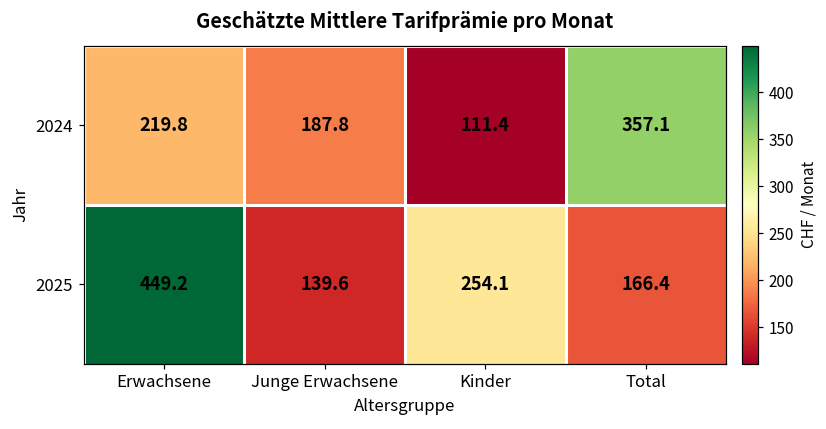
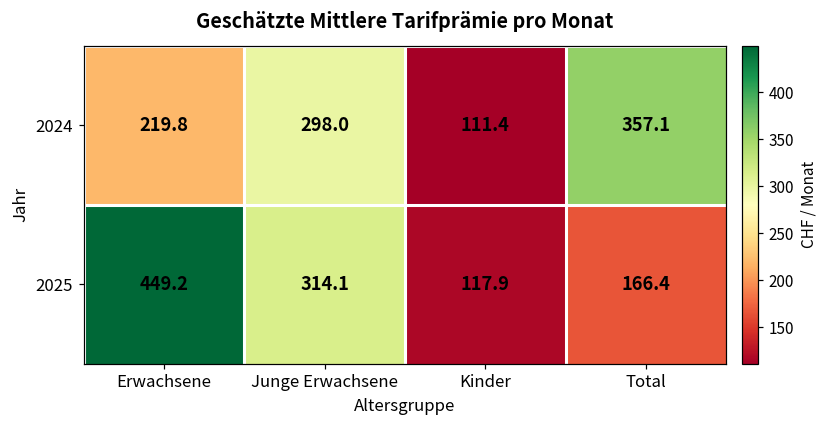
2024, Junge Erwachsene: 187.8 -> 298.0
2025, Junge Erwachsene: 139.6 -> 314.1
2025, Kinder: 254.1 -> 117.9
